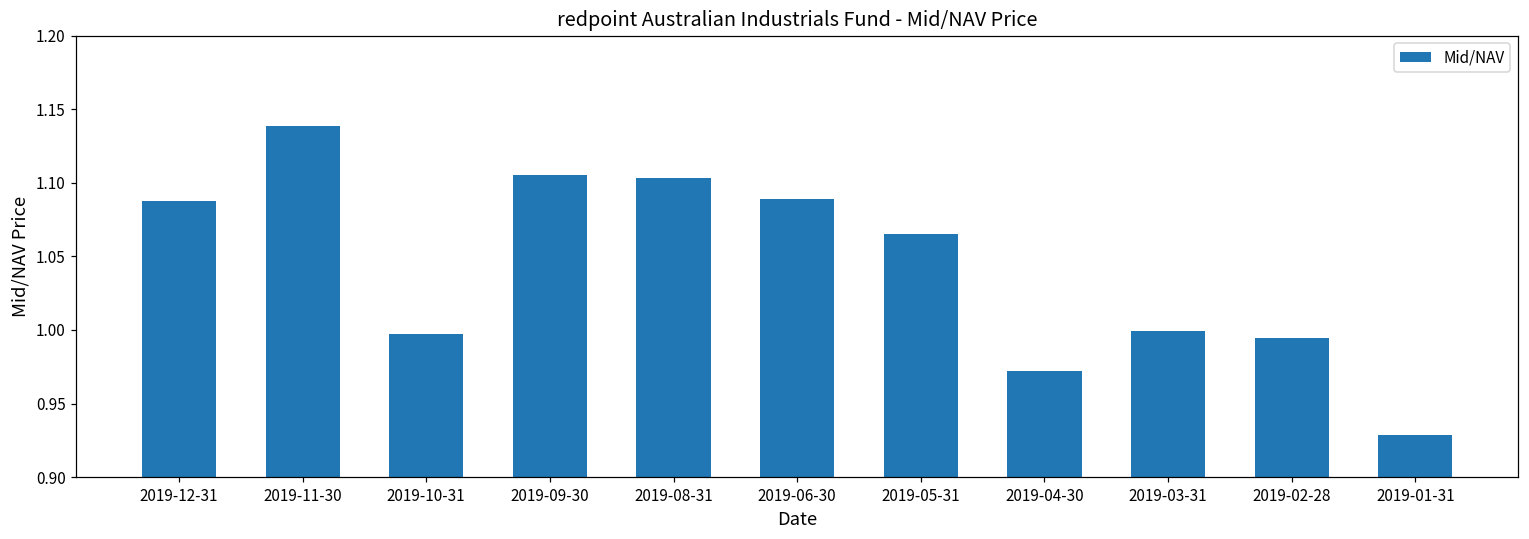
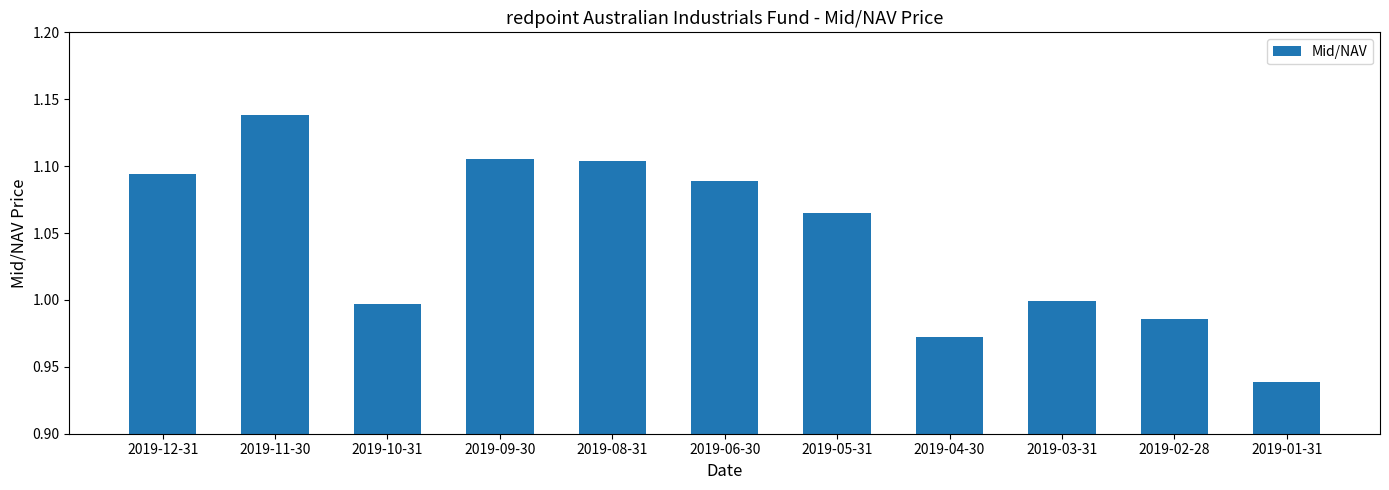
2019-12-31: 1.088 -> 1.094
2019-02-28: 0.994 -> 0.986
2019-01-31: 0.929 -> 0.939
